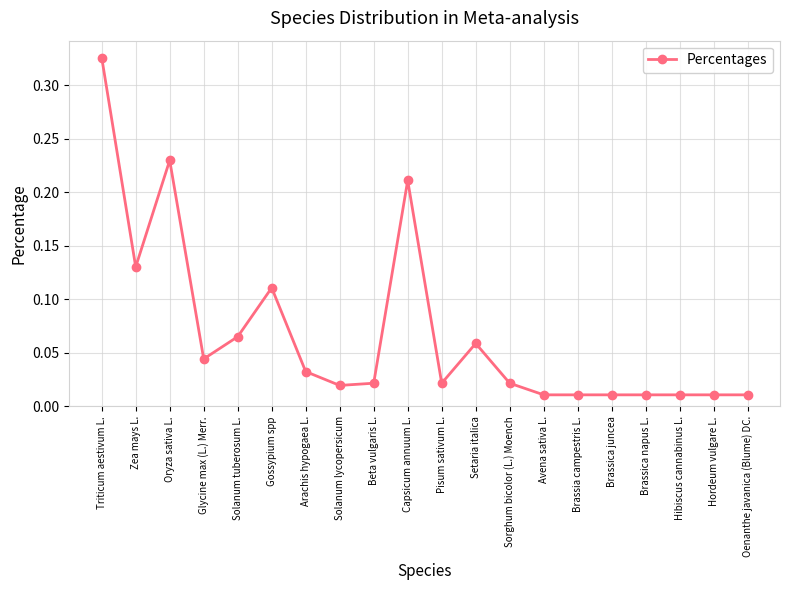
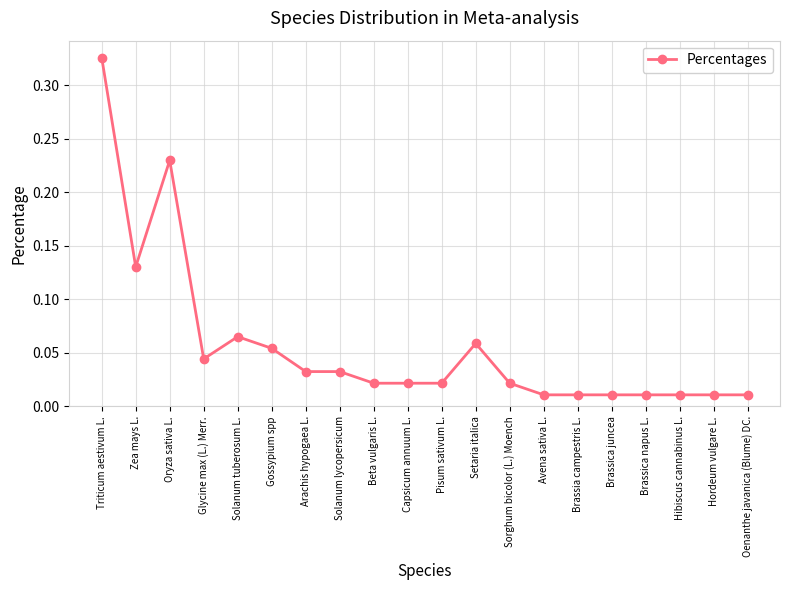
Gossypium spp: 0.111 -> 0.054
Solanum lycopersicum: 0.020 -> 0.033
Capsicum annuum L.: 0.211 -> 0.022
